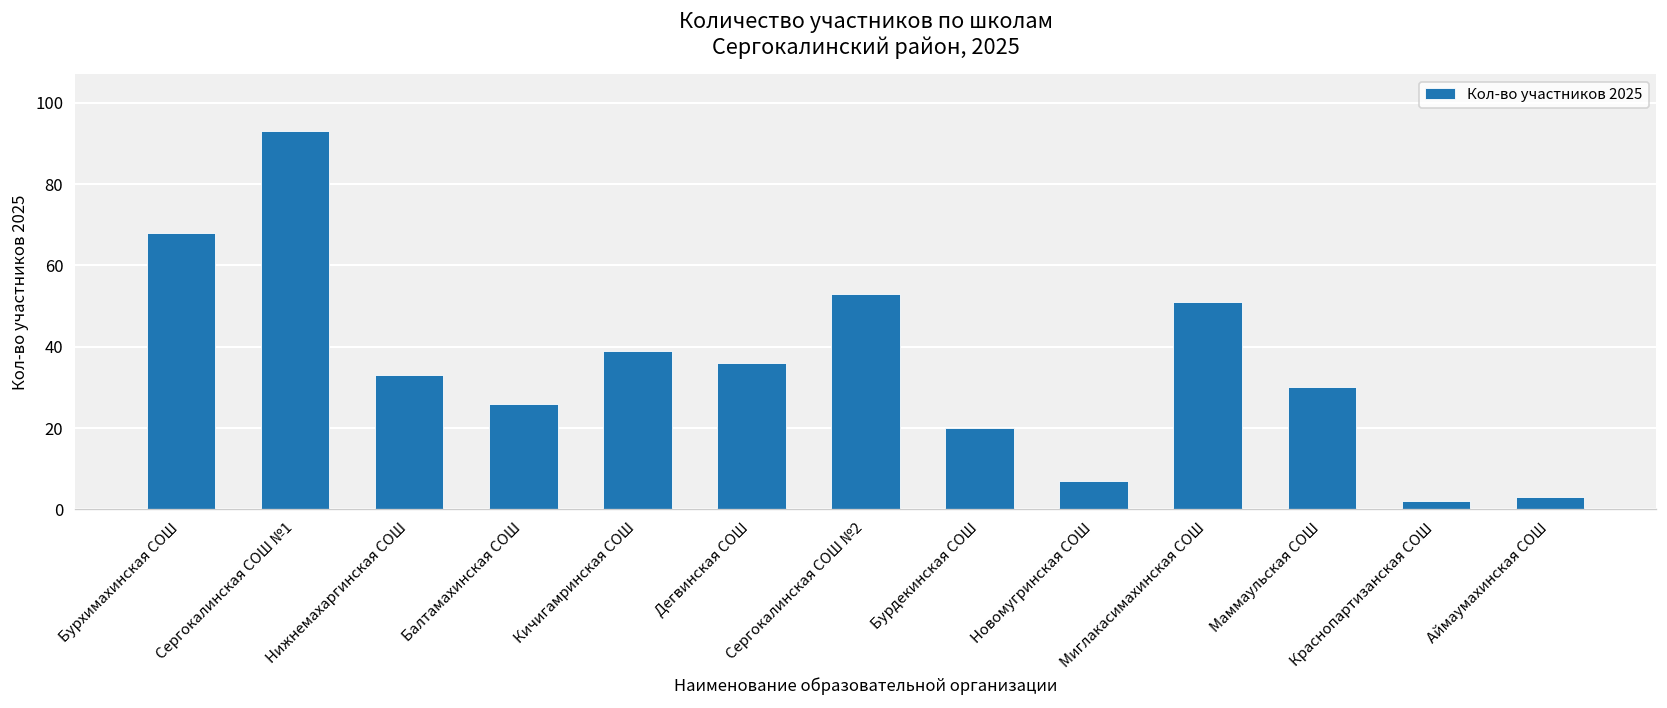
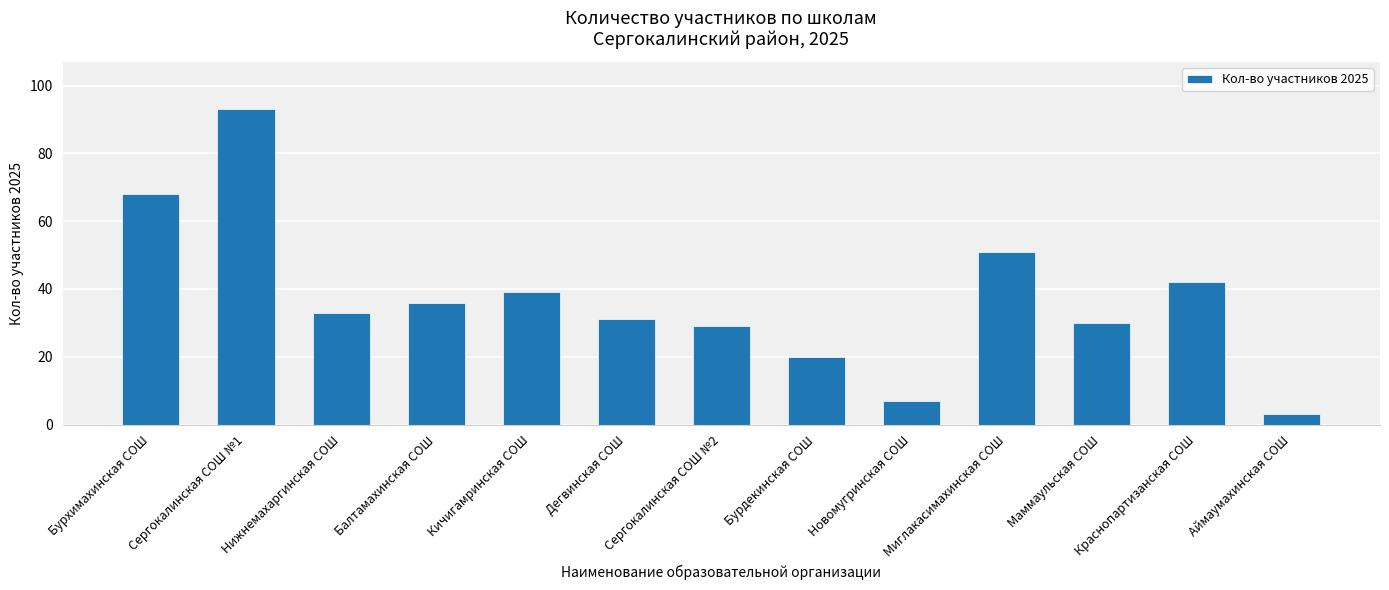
Балтамахинская СОШ: 26 -> 36
Дегвинская СОШ: 36 -> 31
Сергокалинская СОШ №2: 53 -> 29
Краснопартизанская СОШ: 2 -> 42
